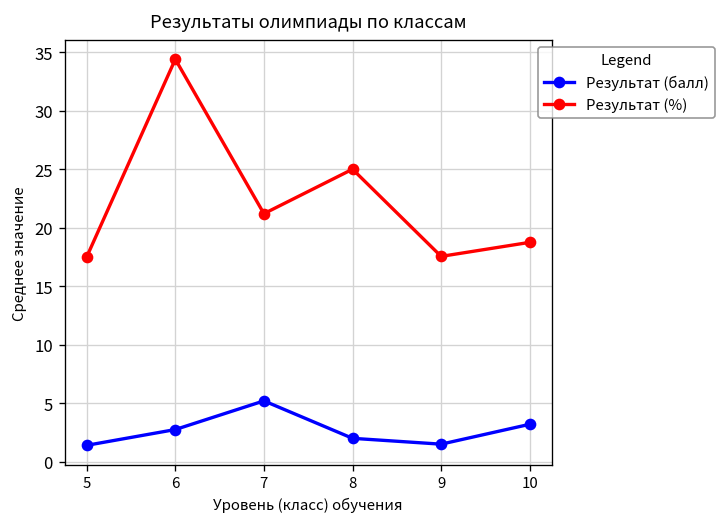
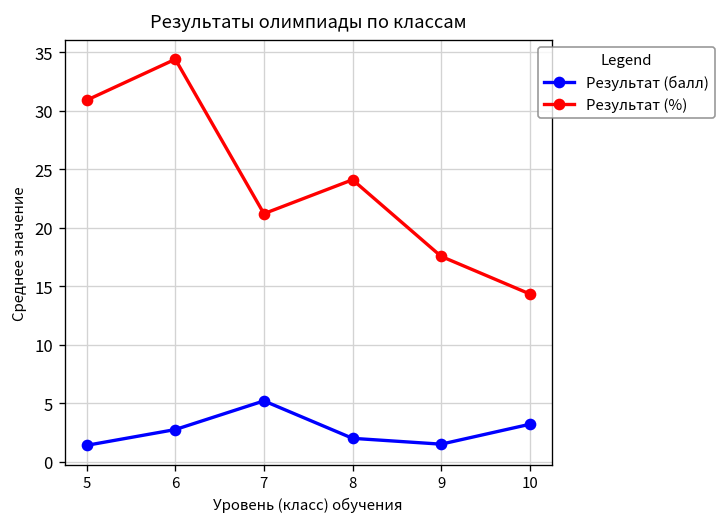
Результат (%), 5: 18 -> 31
Результат (%), 8: 25 -> 24
Результат (%), 10: 19 -> 14
